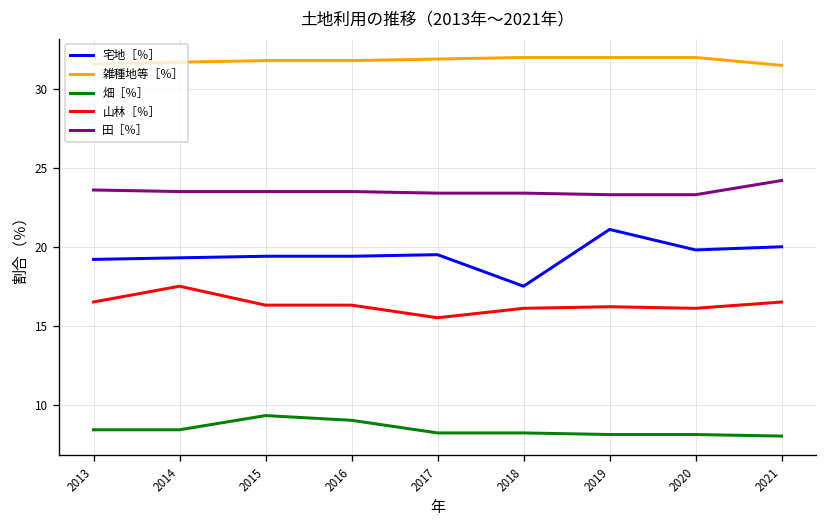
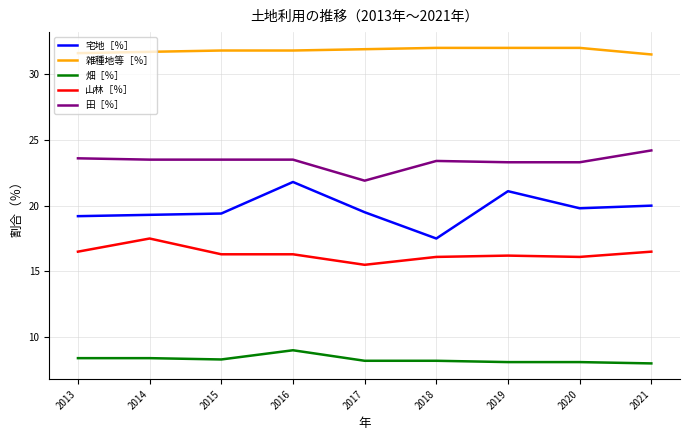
畑［％］, 2015: 9.3 -> 8.3
宅地［％］, 2016: 19.4 -> 21.8
田［％］, 2017: 23.4 -> 21.9
